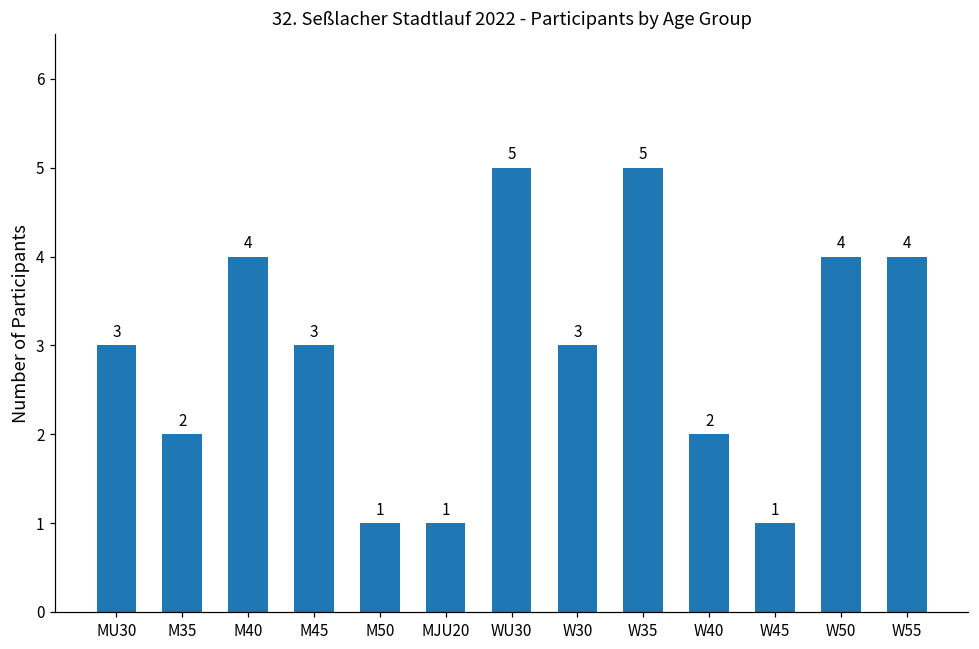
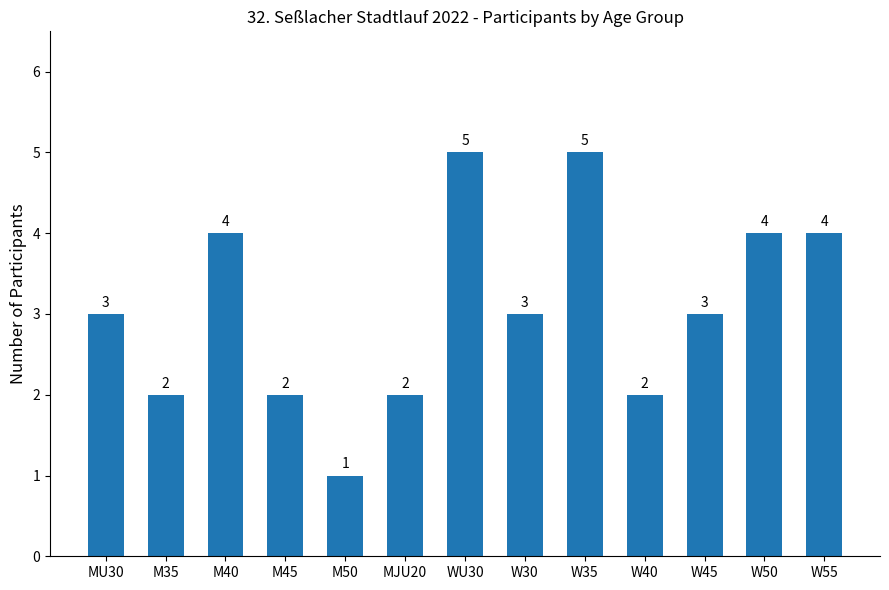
M45: 3 -> 2
MJU20: 1 -> 2
W45: 1 -> 3
